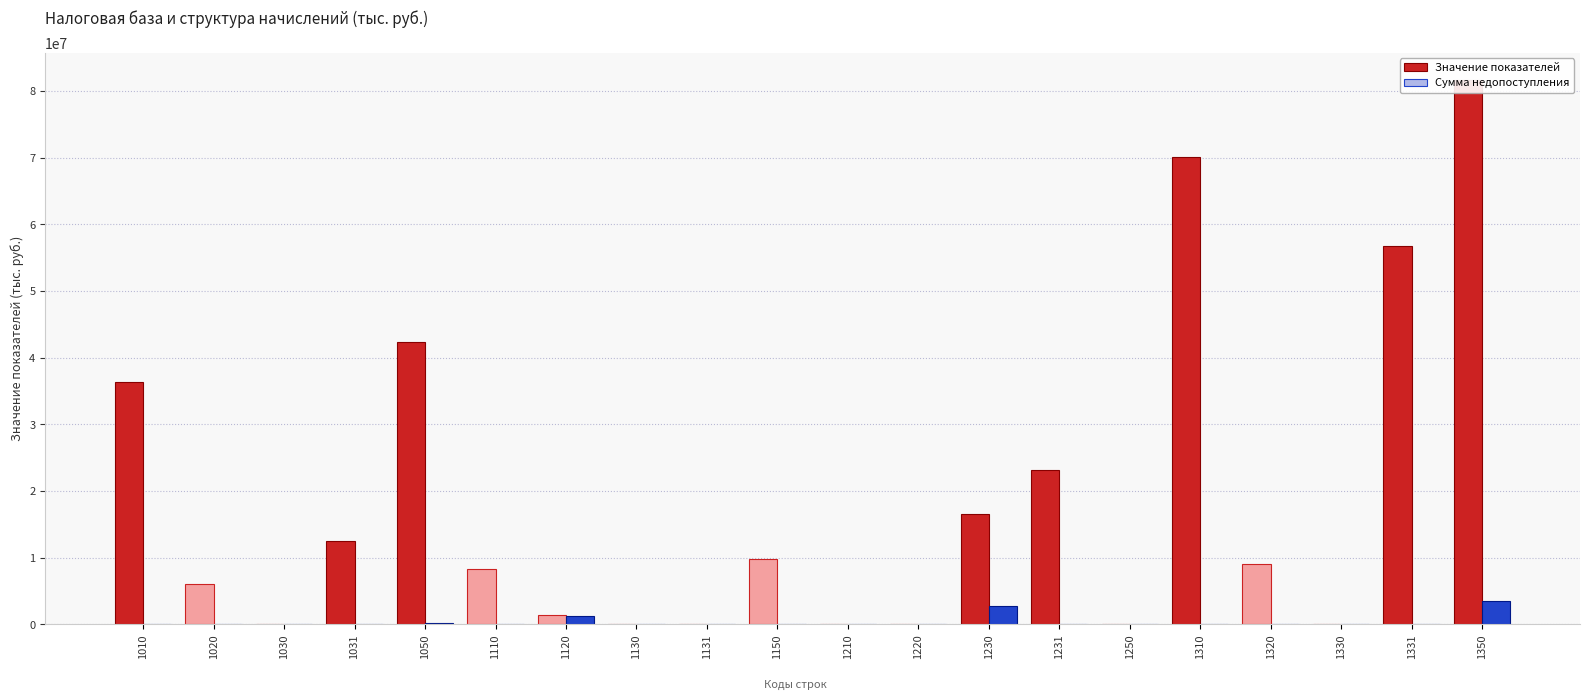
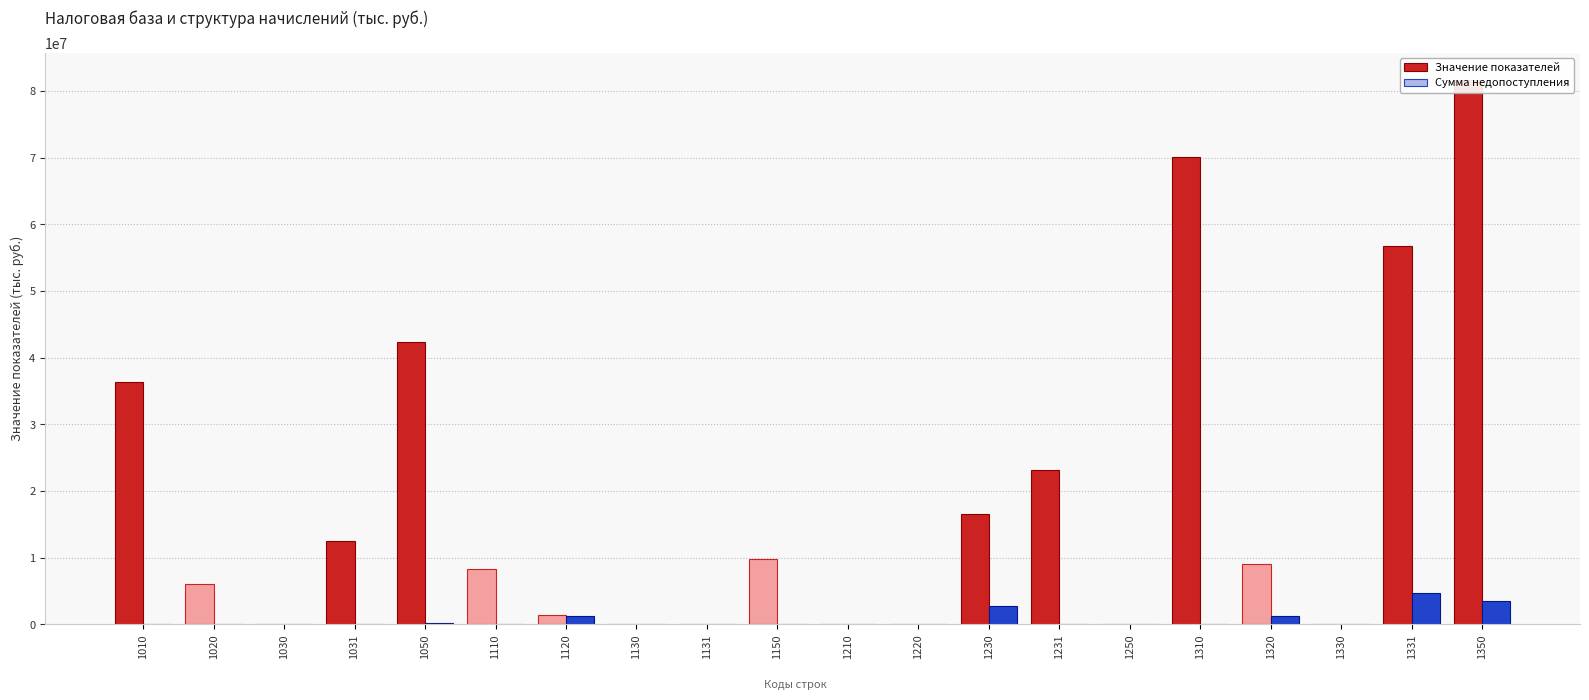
Сумма недопоступления, 1320: 0 -> 1000000
Сумма недопоступления, 1331: 0 -> 5000000
